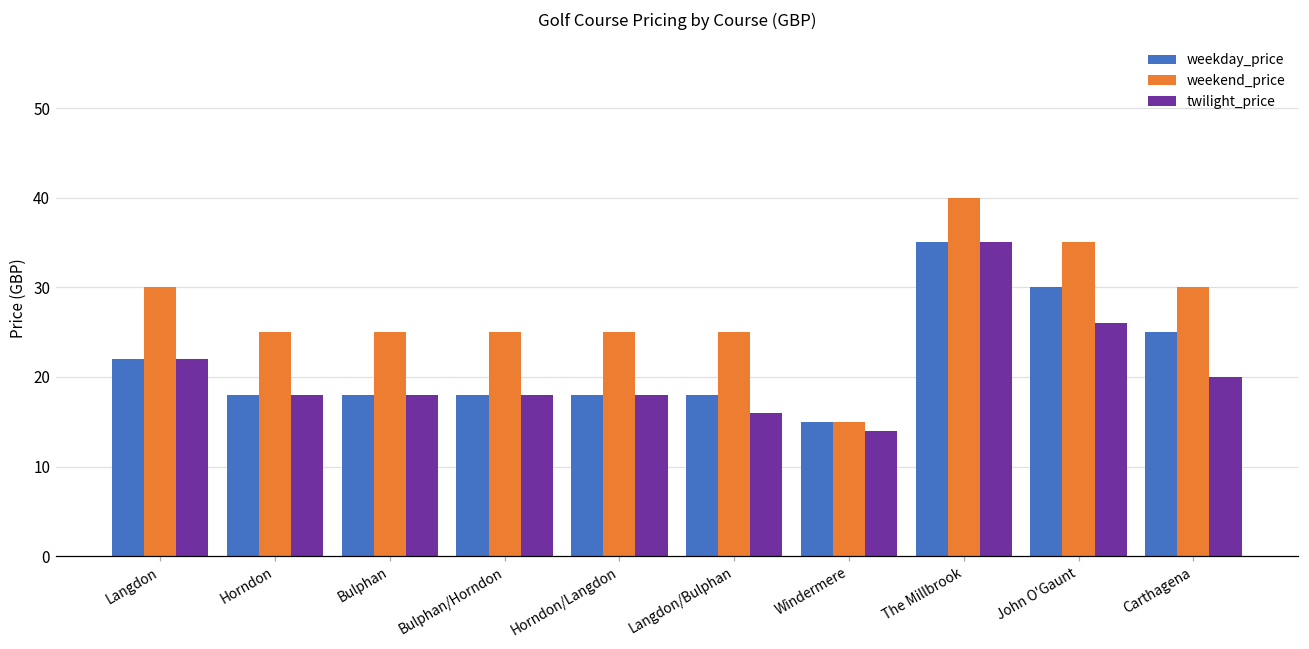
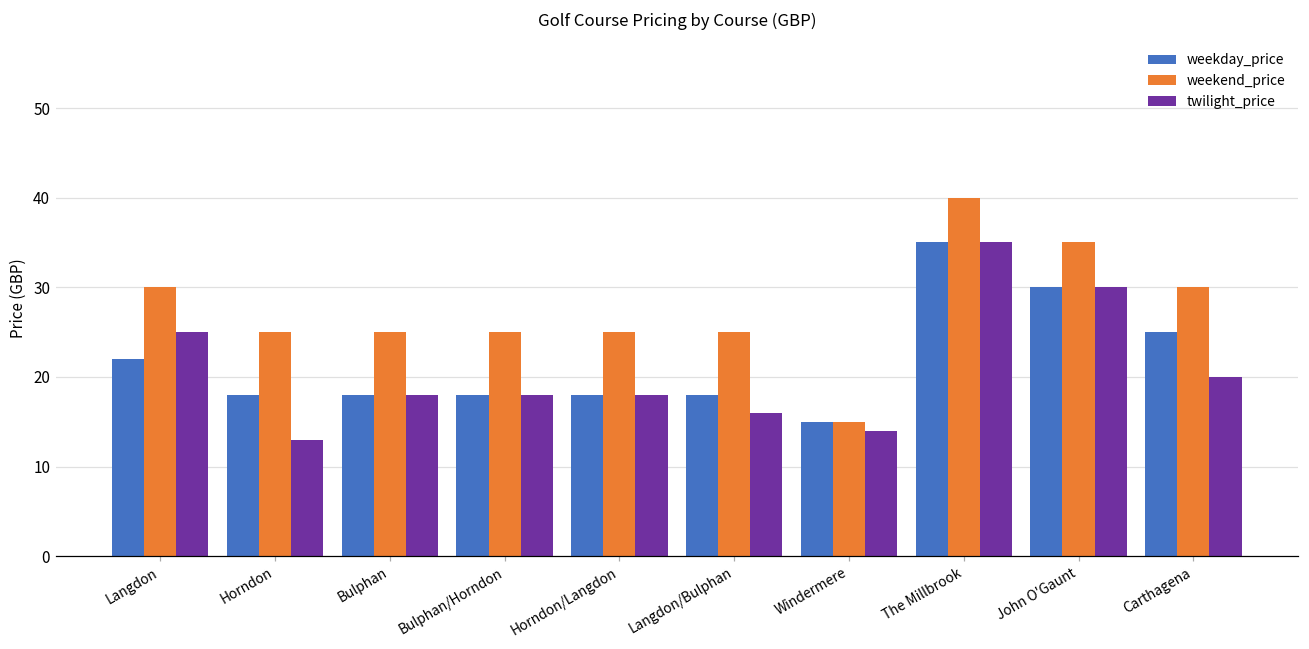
twilight_price, Langdon: 22 -> 25
twilight_price, Horndon: 18 -> 13
twilight_price, John O'Gaunt: 26 -> 30
